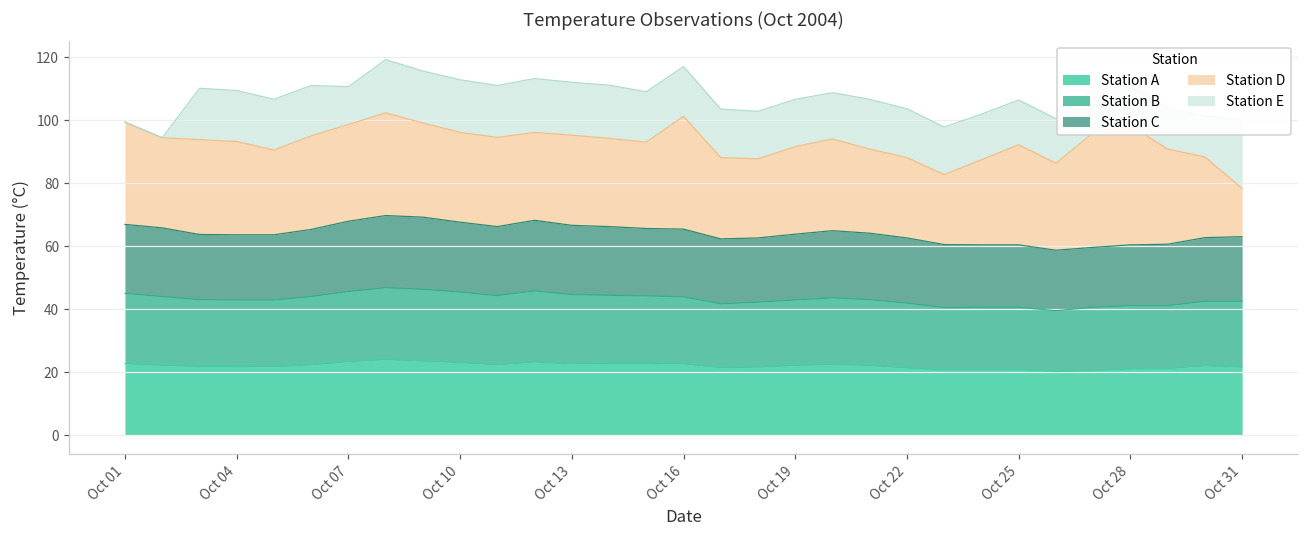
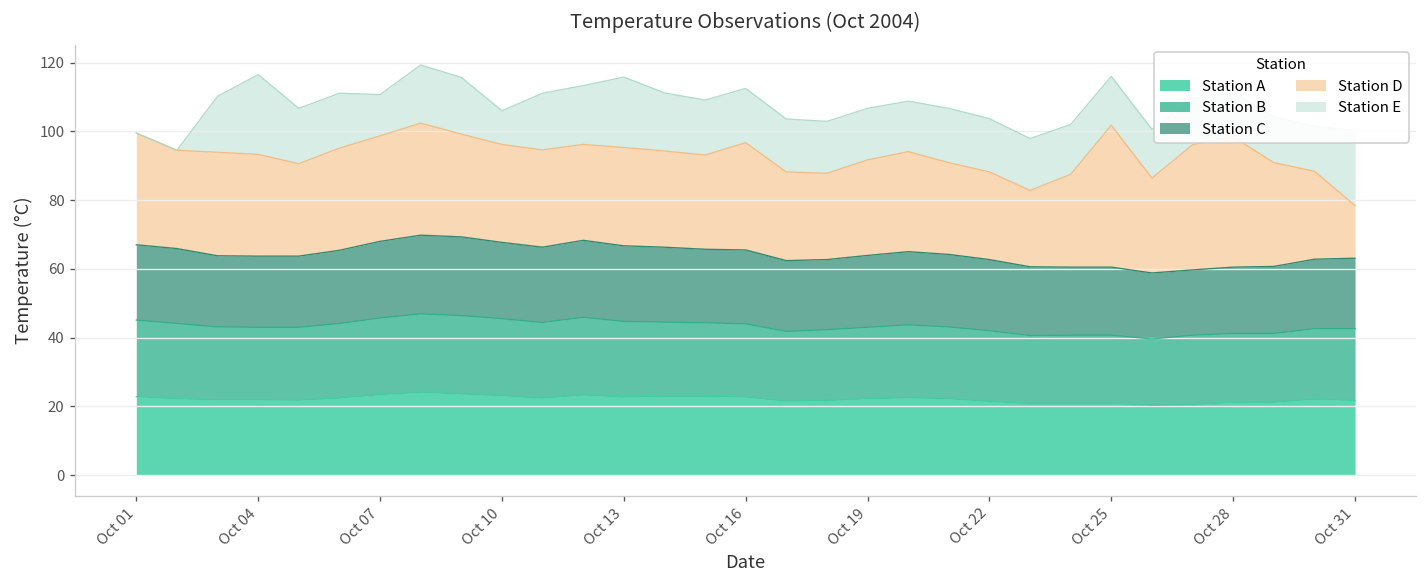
Station E, Oct 04: 16 -> 23
Station E, Oct 10: 17 -> 10
Station E, Oct 13: 17 -> 21
Station D, Oct 16: 36 -> 31
Station D, Oct 25: 32 -> 41
